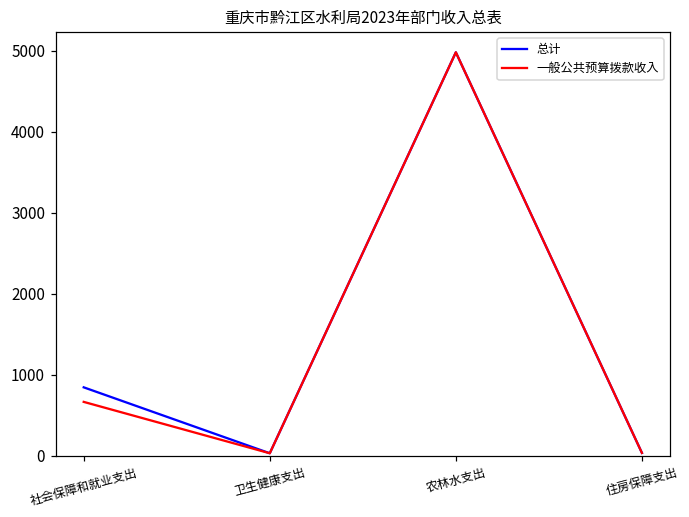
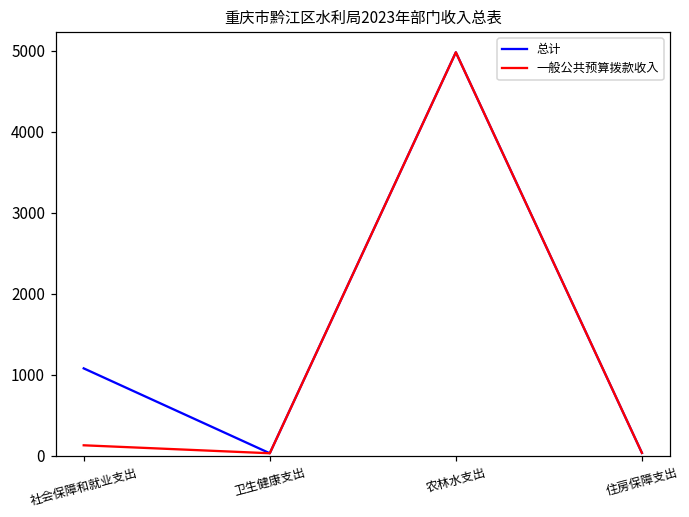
总计, 社会保障和就业支出: 800 -> 1100
一般公共预算拨款收入, 社会保障和就业支出: 700 -> 100
